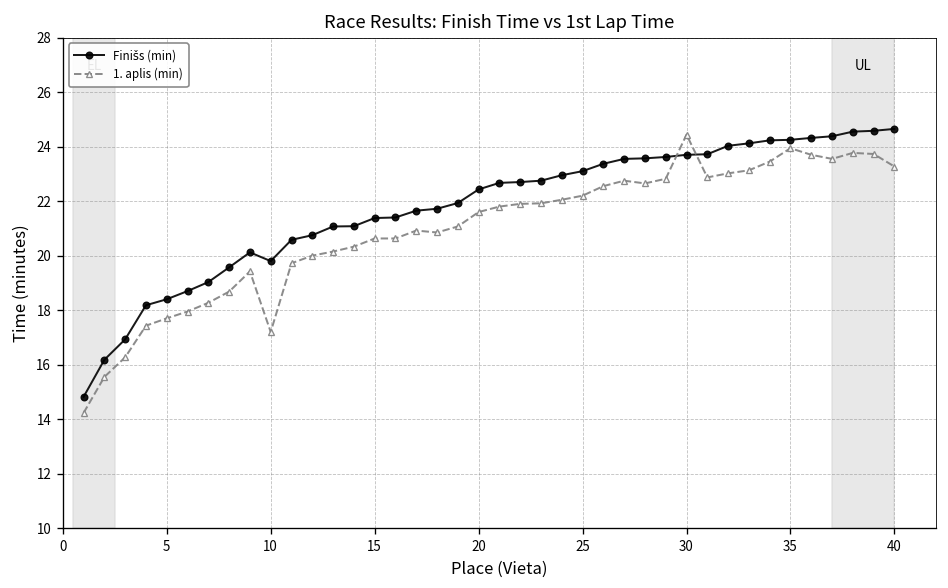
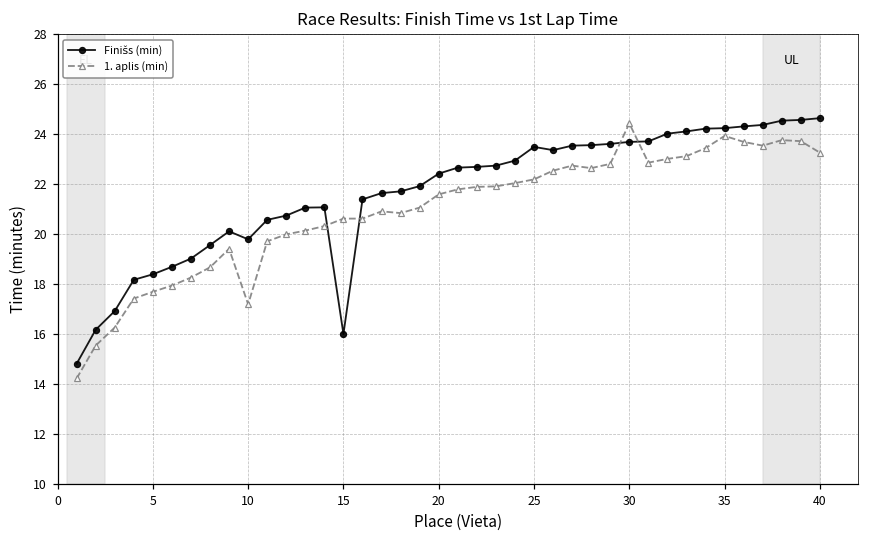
Finišs (min), 15: 21.4 -> 16.0
Finišs (min), 25: 23.1 -> 23.5
